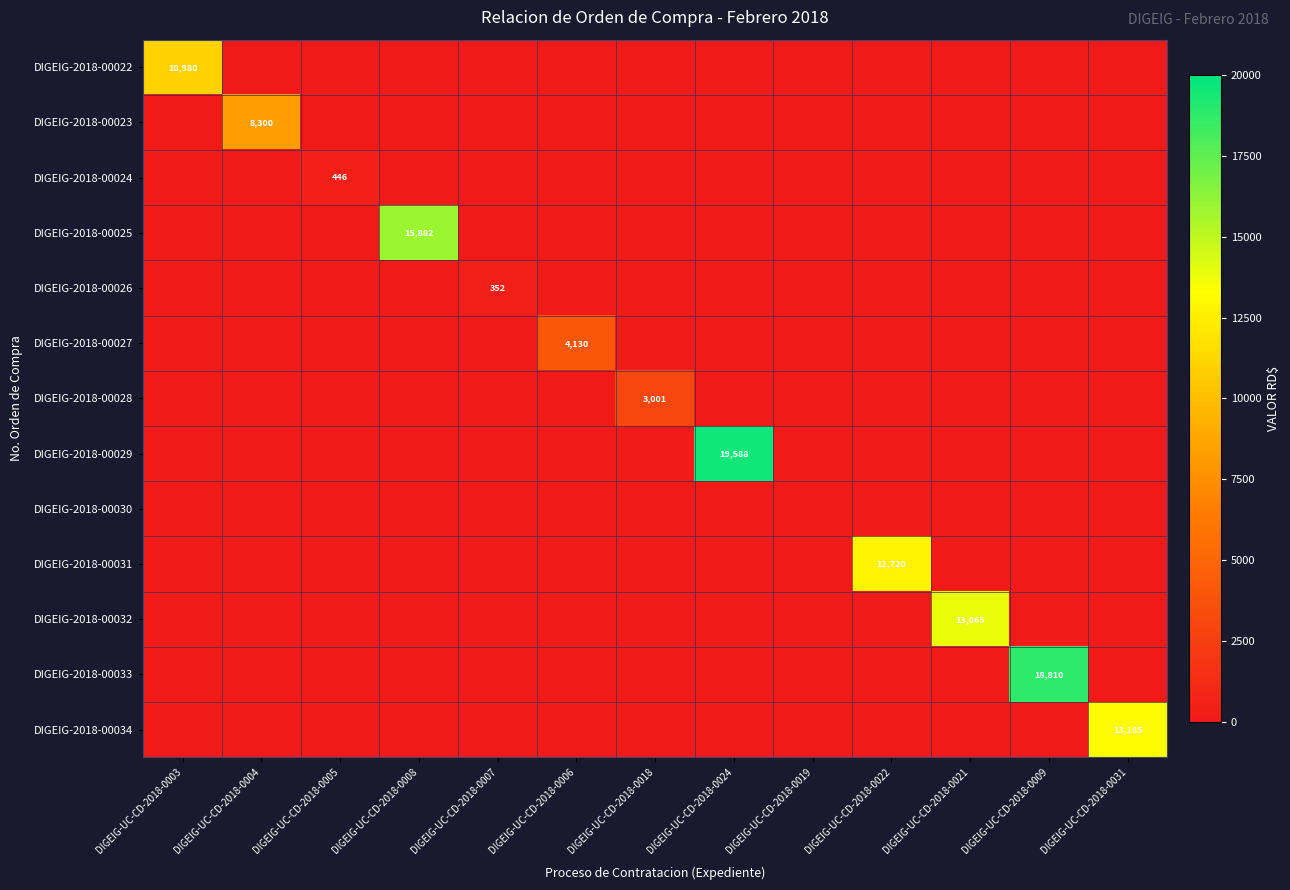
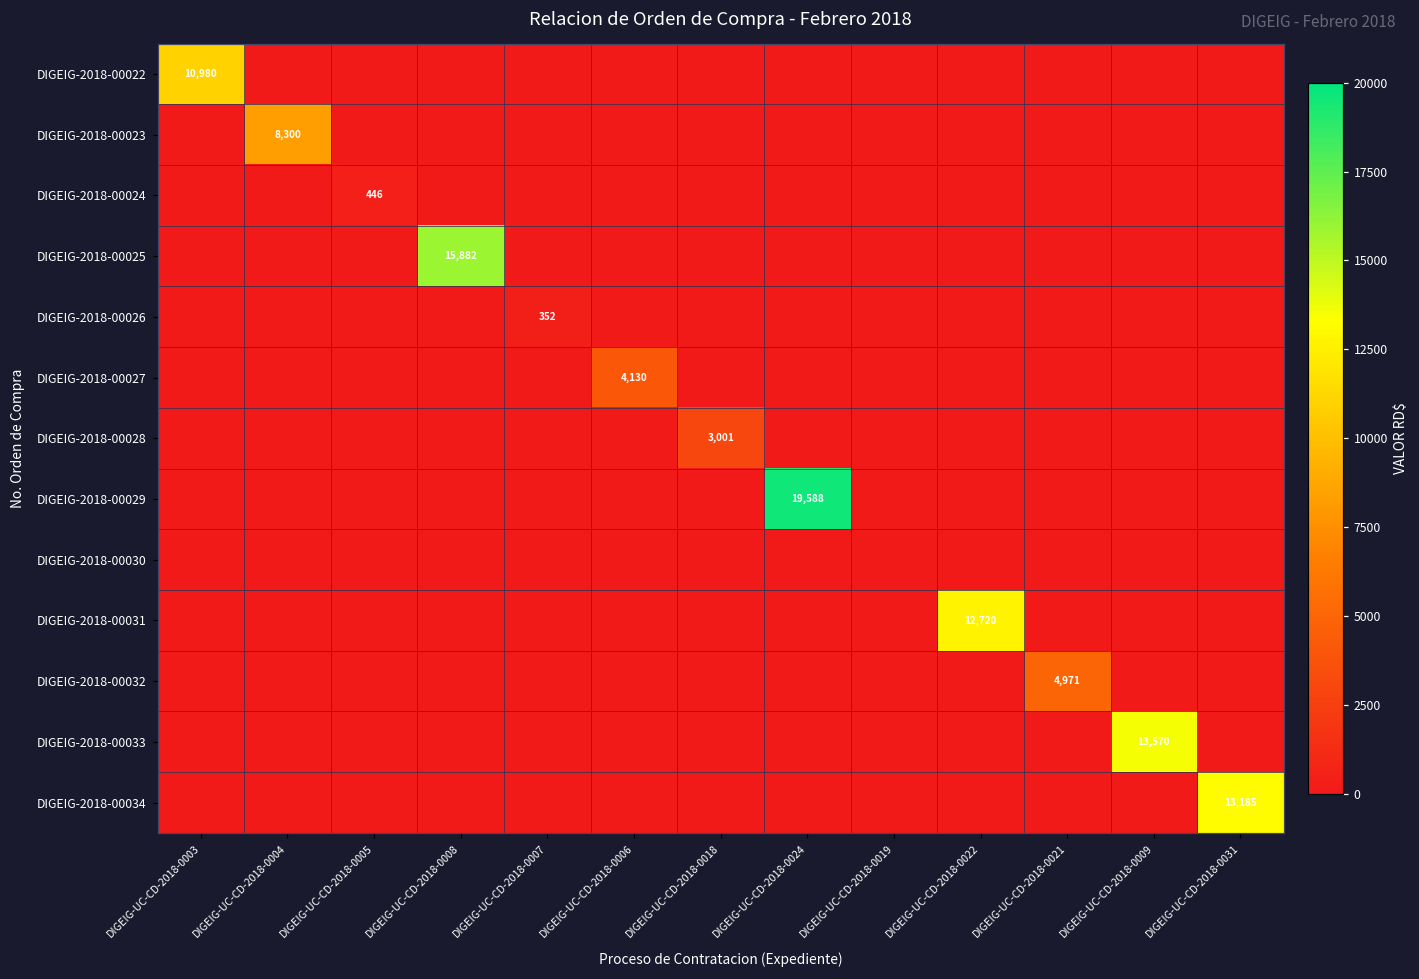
DIGEIG-2018-00032, DIGEIG-UC-CD-2018-0021: 13,865 -> 4,971
DIGEIG-2018-00033, DIGEIG-UC-CD-2018-0009: 18,810 -> 13,570
